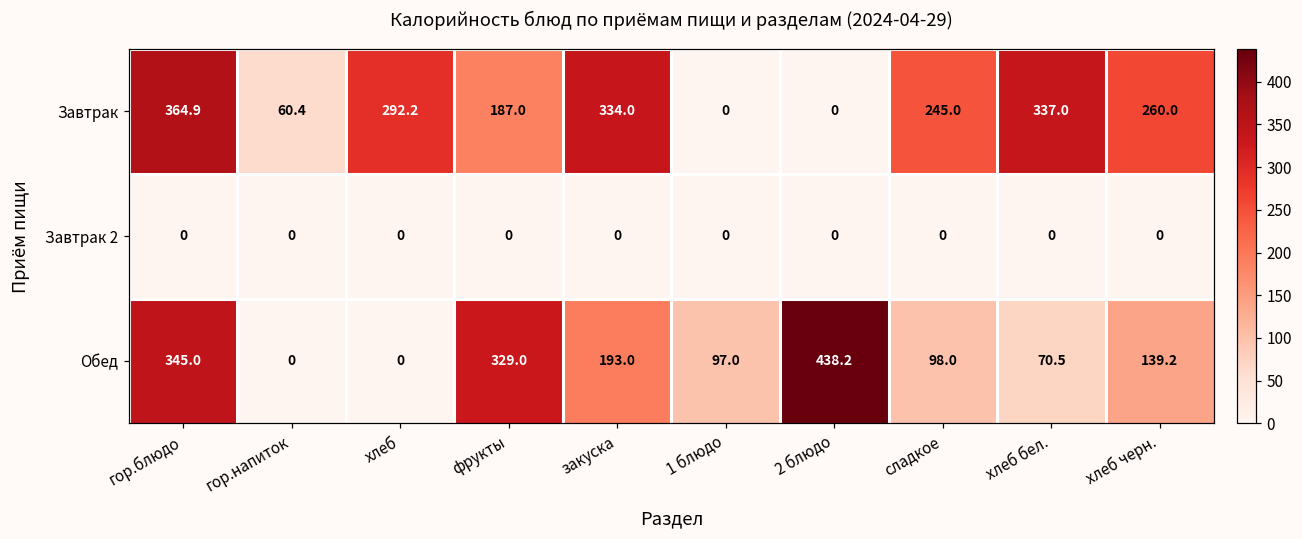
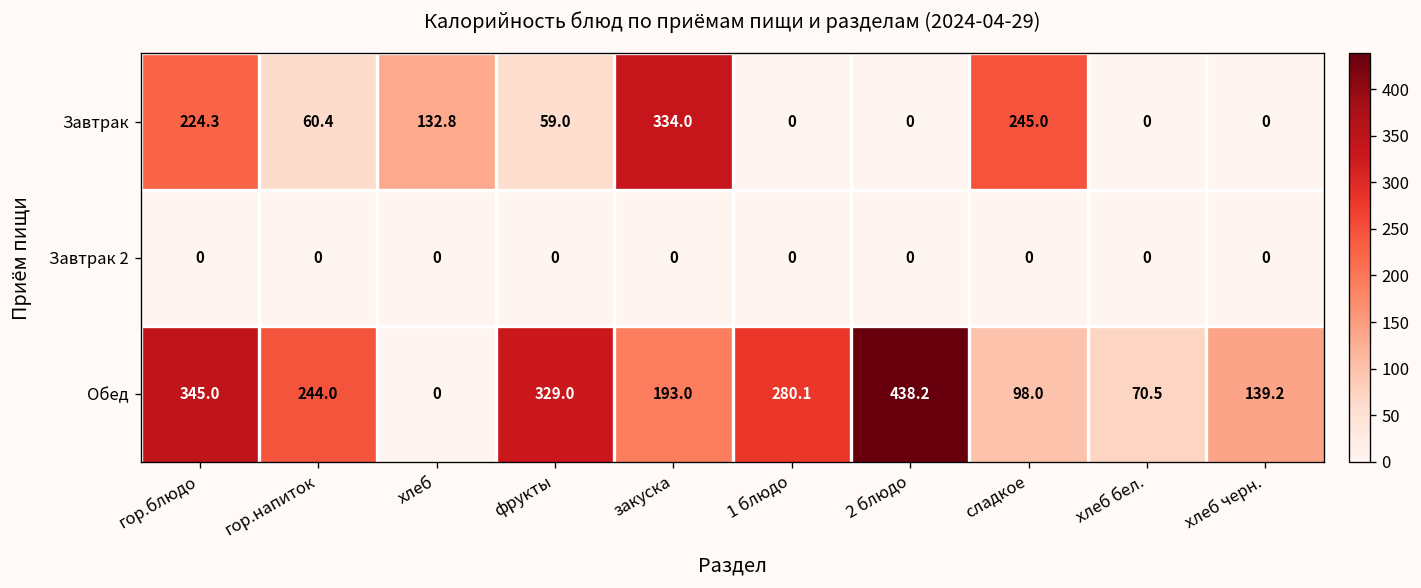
Завтрак, гор.блюдо: 364.9 -> 224.3
Завтрак, хлеб: 292.2 -> 132.8
Завтрак, фрукты: 187.0 -> 59.0
Завтрак, хлеб бел.: 337.0 -> 0
Завтрак, хлеб черн.: 260.0 -> 0
Обед, гор.напиток: 0 -> 244.0
Обед, 1 блюдо: 97.0 -> 280.1
